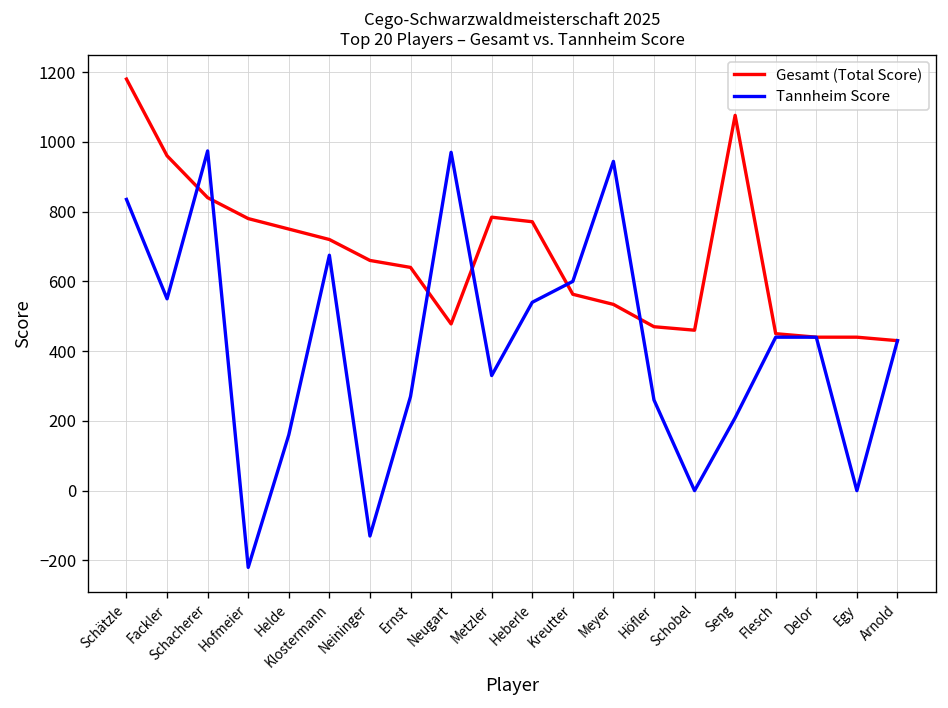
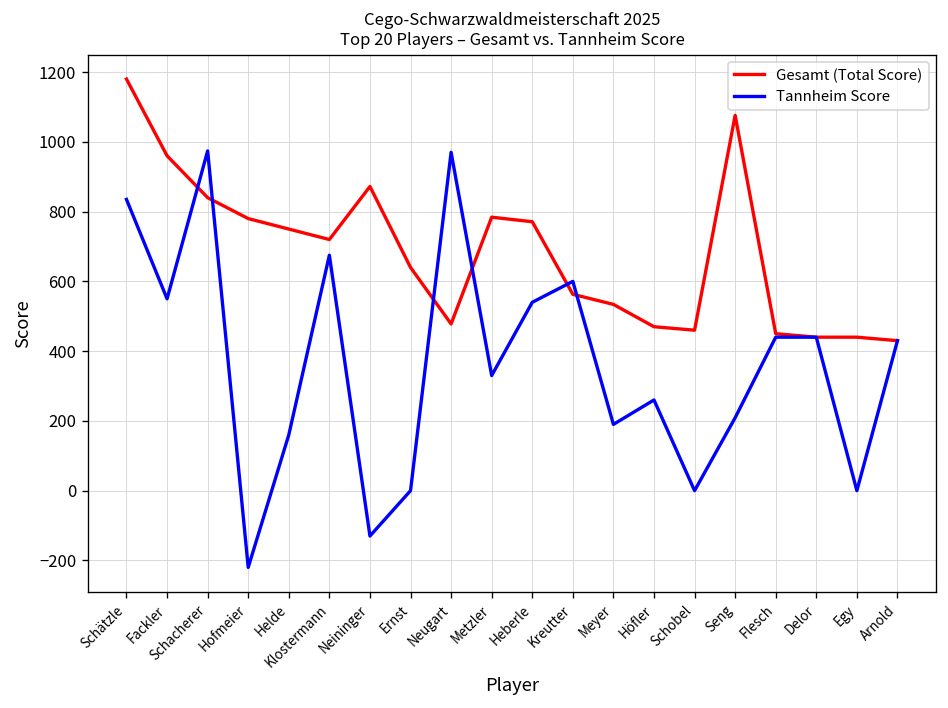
Gesamt (Total Score), Neininger: 660 -> 870
Tannheim Score, Ernst: 270 -> 0
Tannheim Score, Meyer: 940 -> 190
